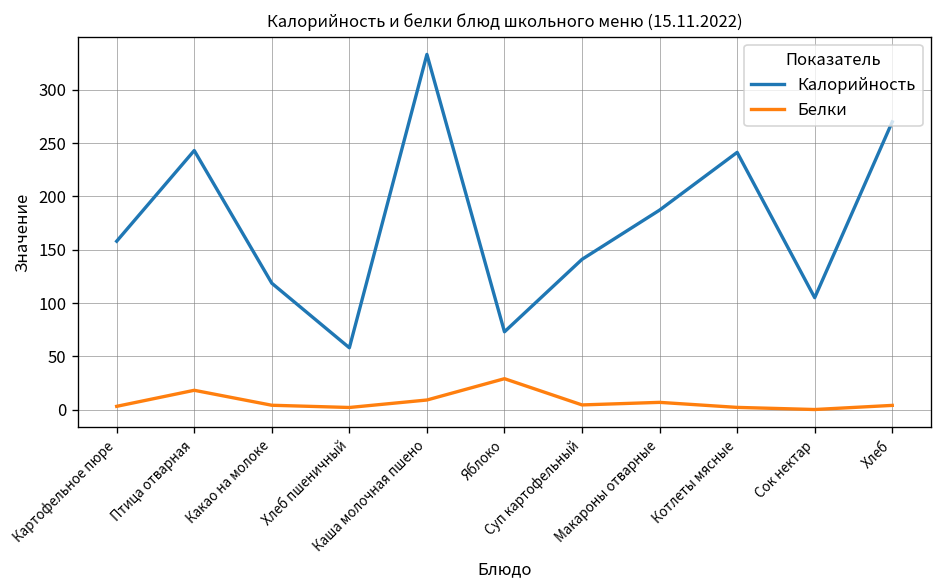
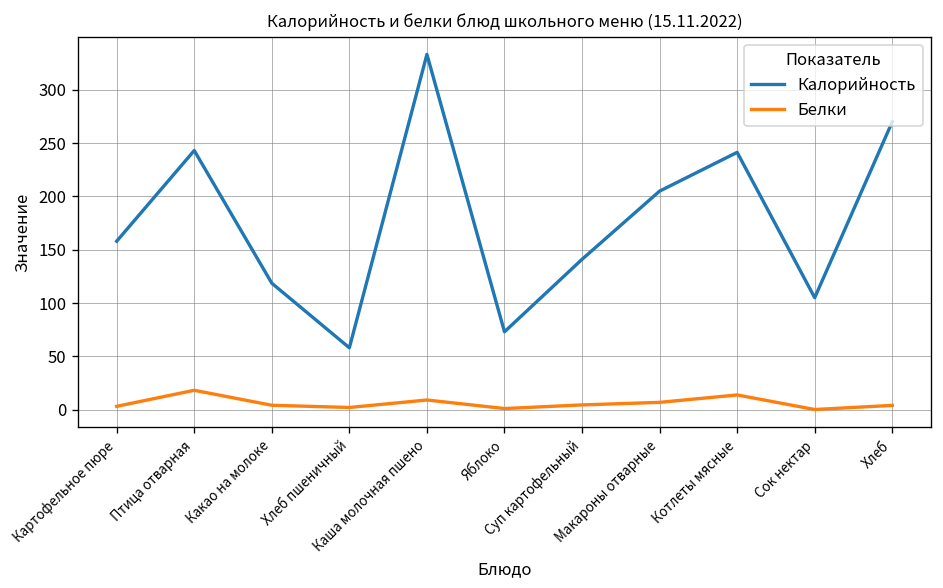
Белки, Яблоко: 30 -> 0
Калорийность, Макароны отварные: 190 -> 210
Белки, Котлеты мясные: 0 -> 10
